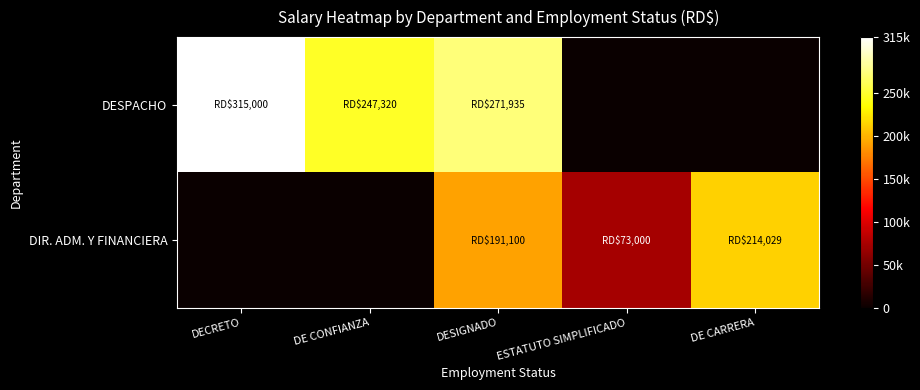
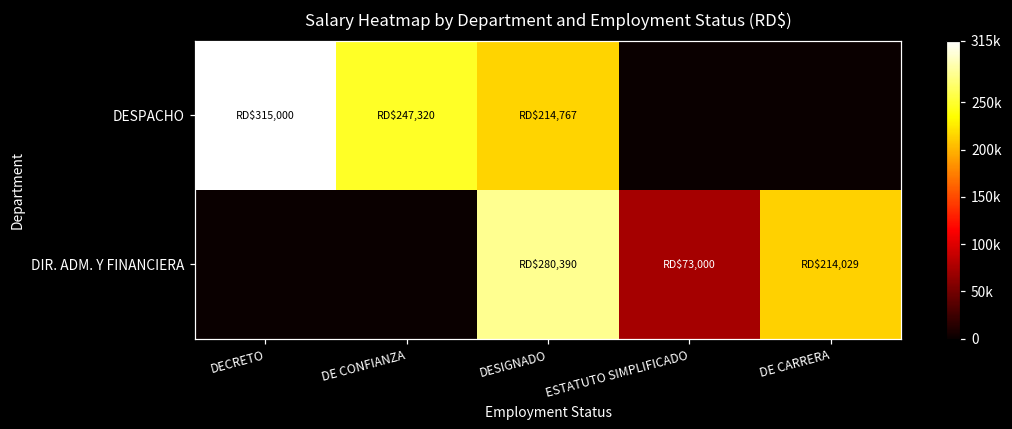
DESPACHO, DESIGNADO: $271,935 -> $214,767
DIR. ADM. Y FINANCIERA, DESIGNADO: $191,100 -> $280,390
